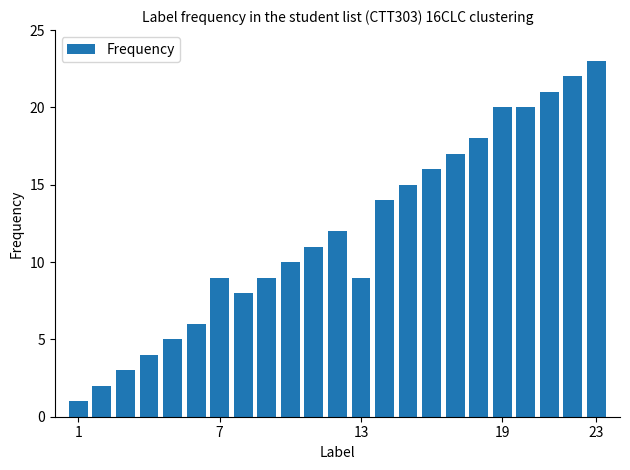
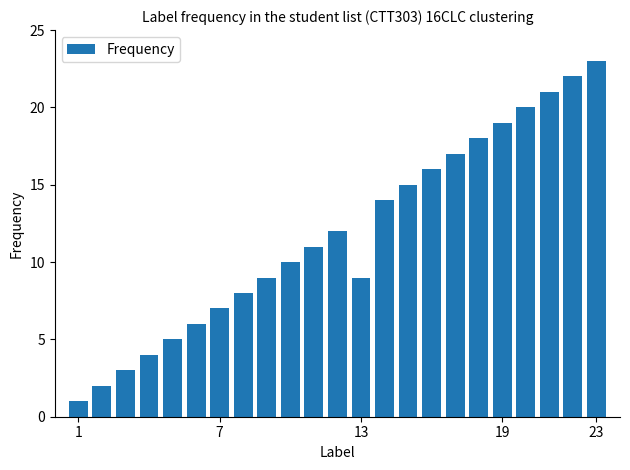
7: 9 -> 7
19: 20 -> 19
